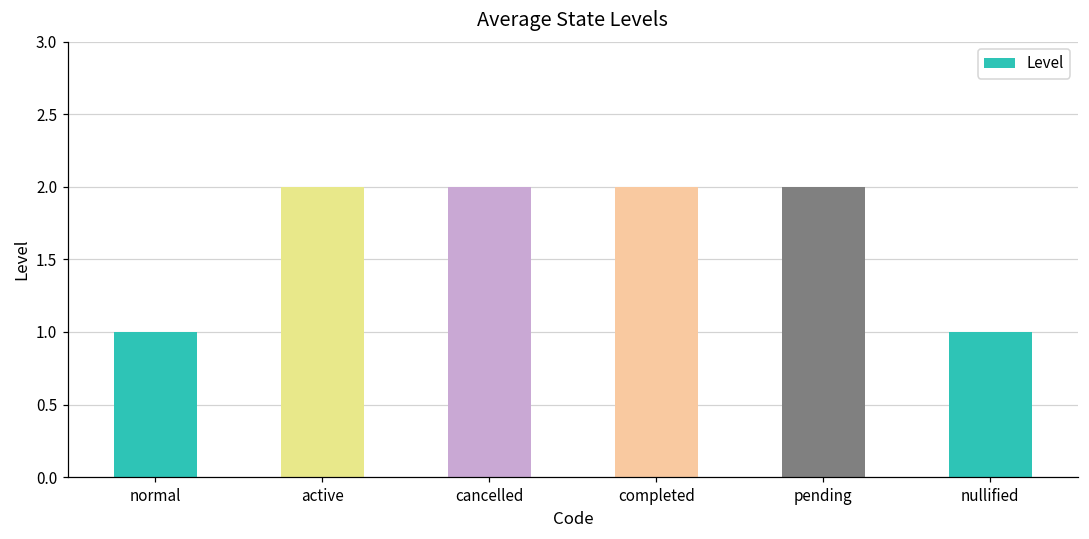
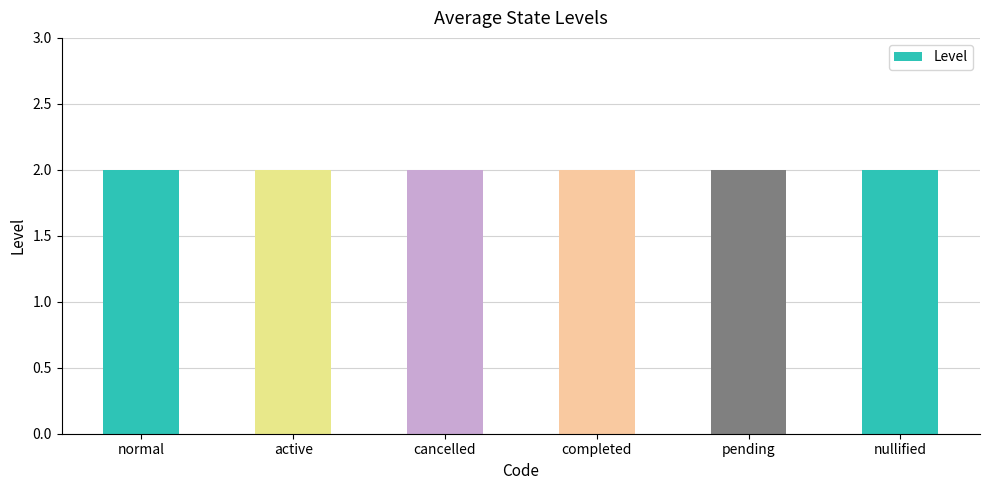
normal: 1 -> 2
nullified: 1 -> 2
